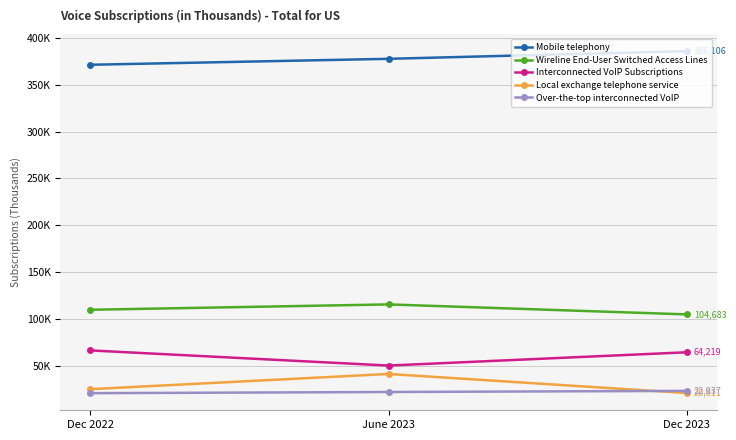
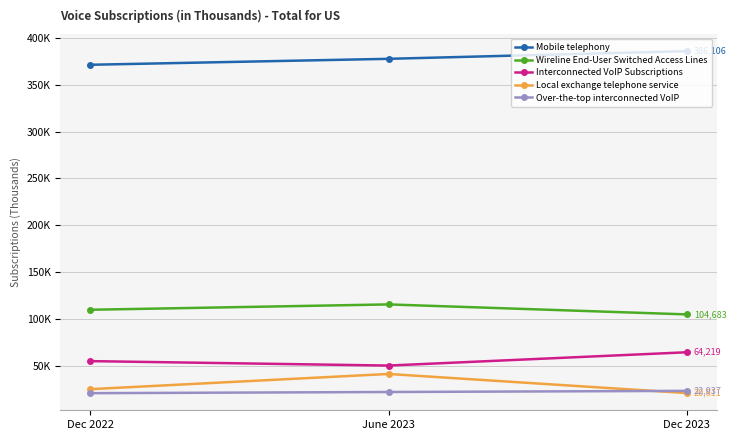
Interconnected VoIP Subscriptions, Dec 2022: 70000 -> 50000
